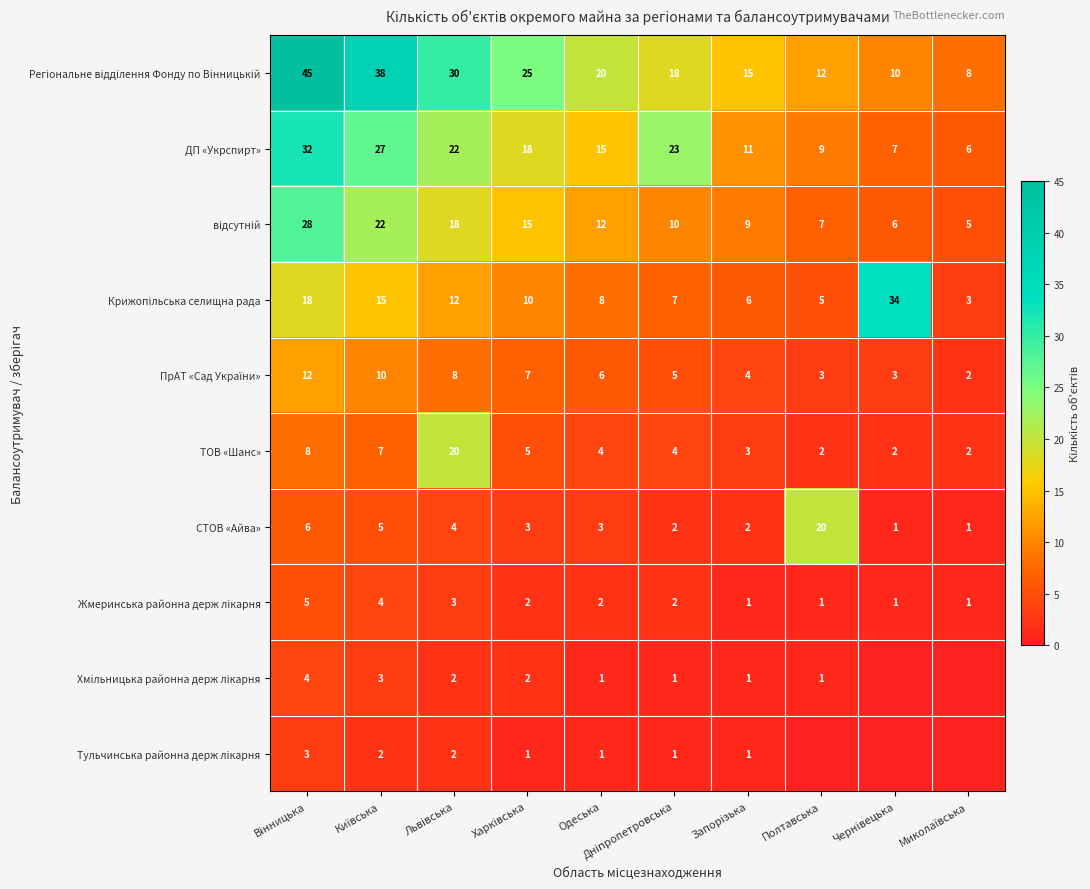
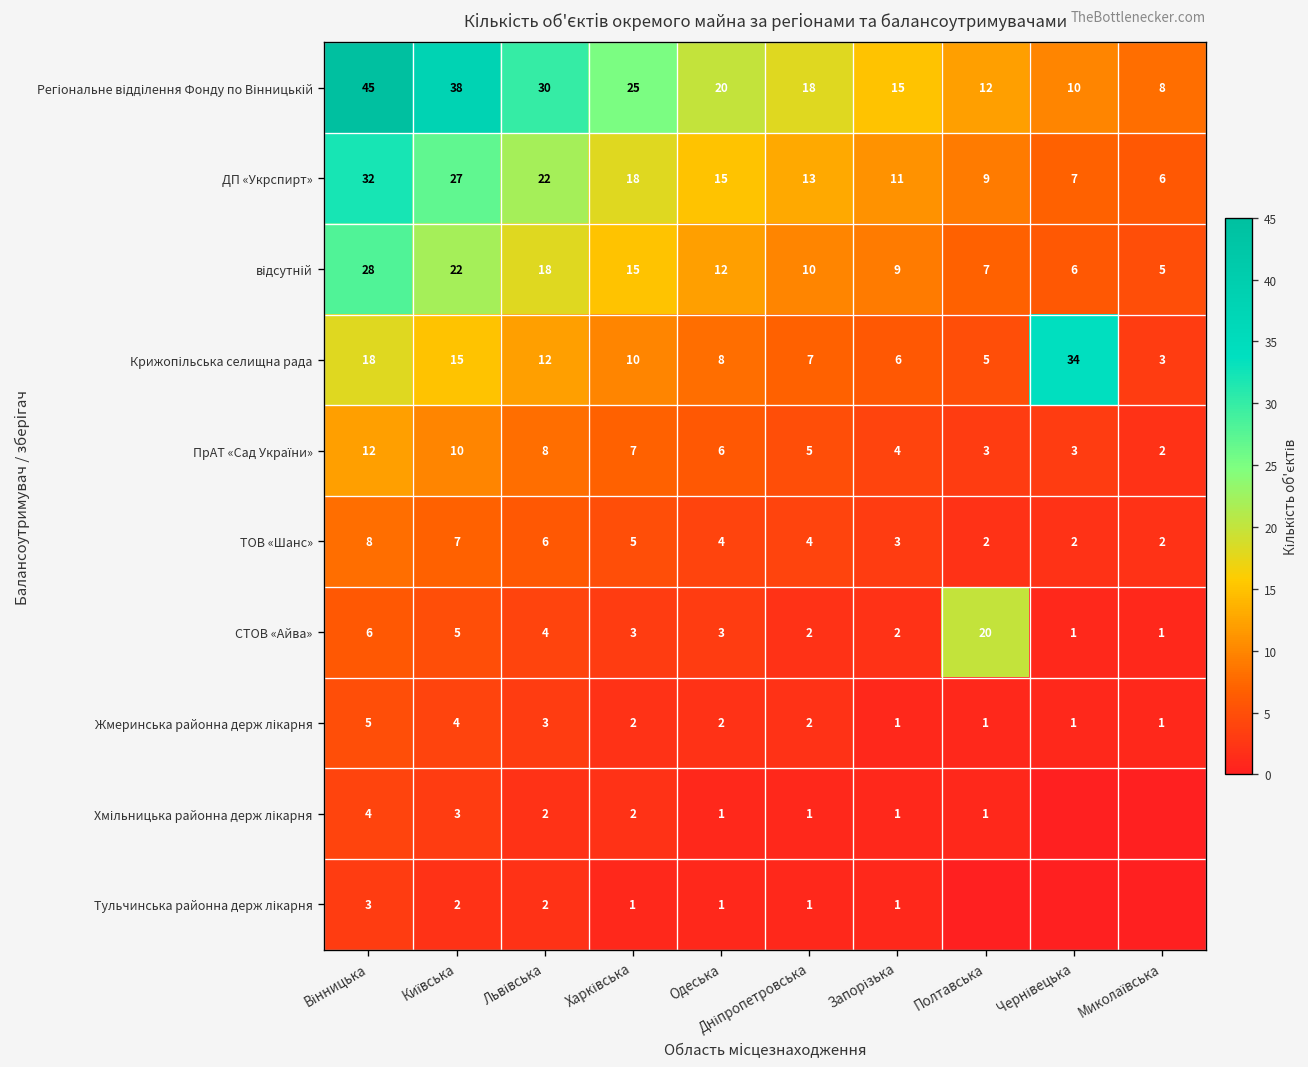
ДП «Укрспирт», Дніпропетровська: 23 -> 13
ТОВ «Шанс», Львівська: 20 -> 6
